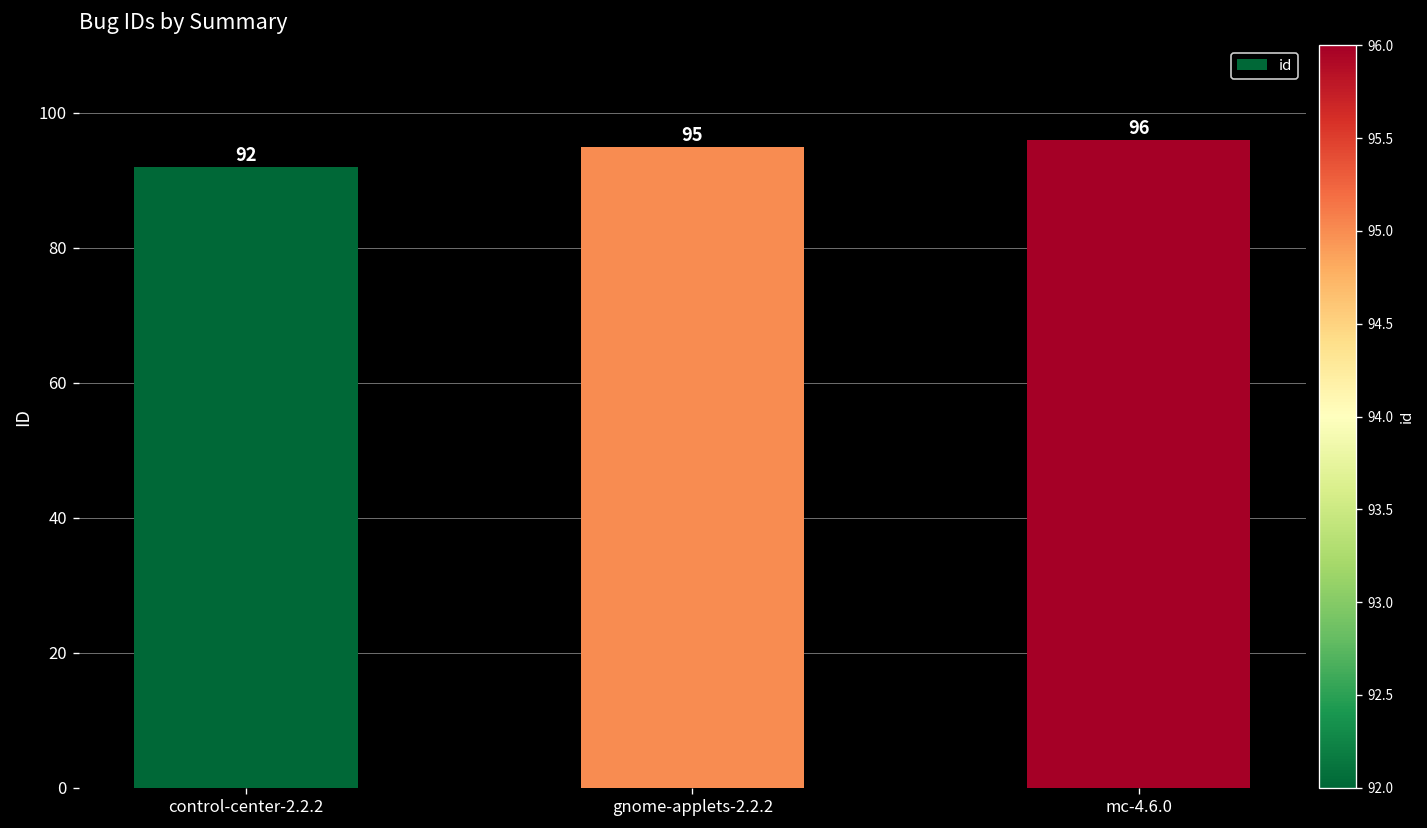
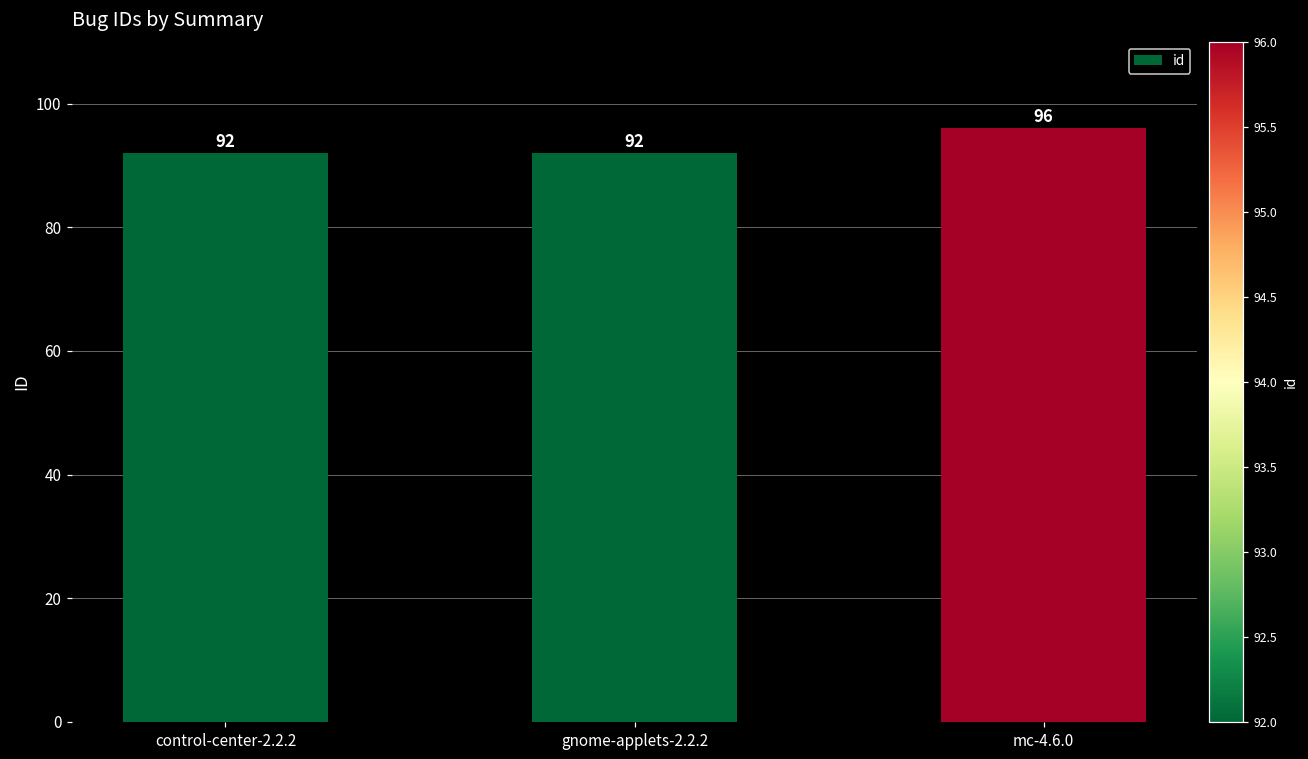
gnome-applets-2.2.2: 95 -> 92
